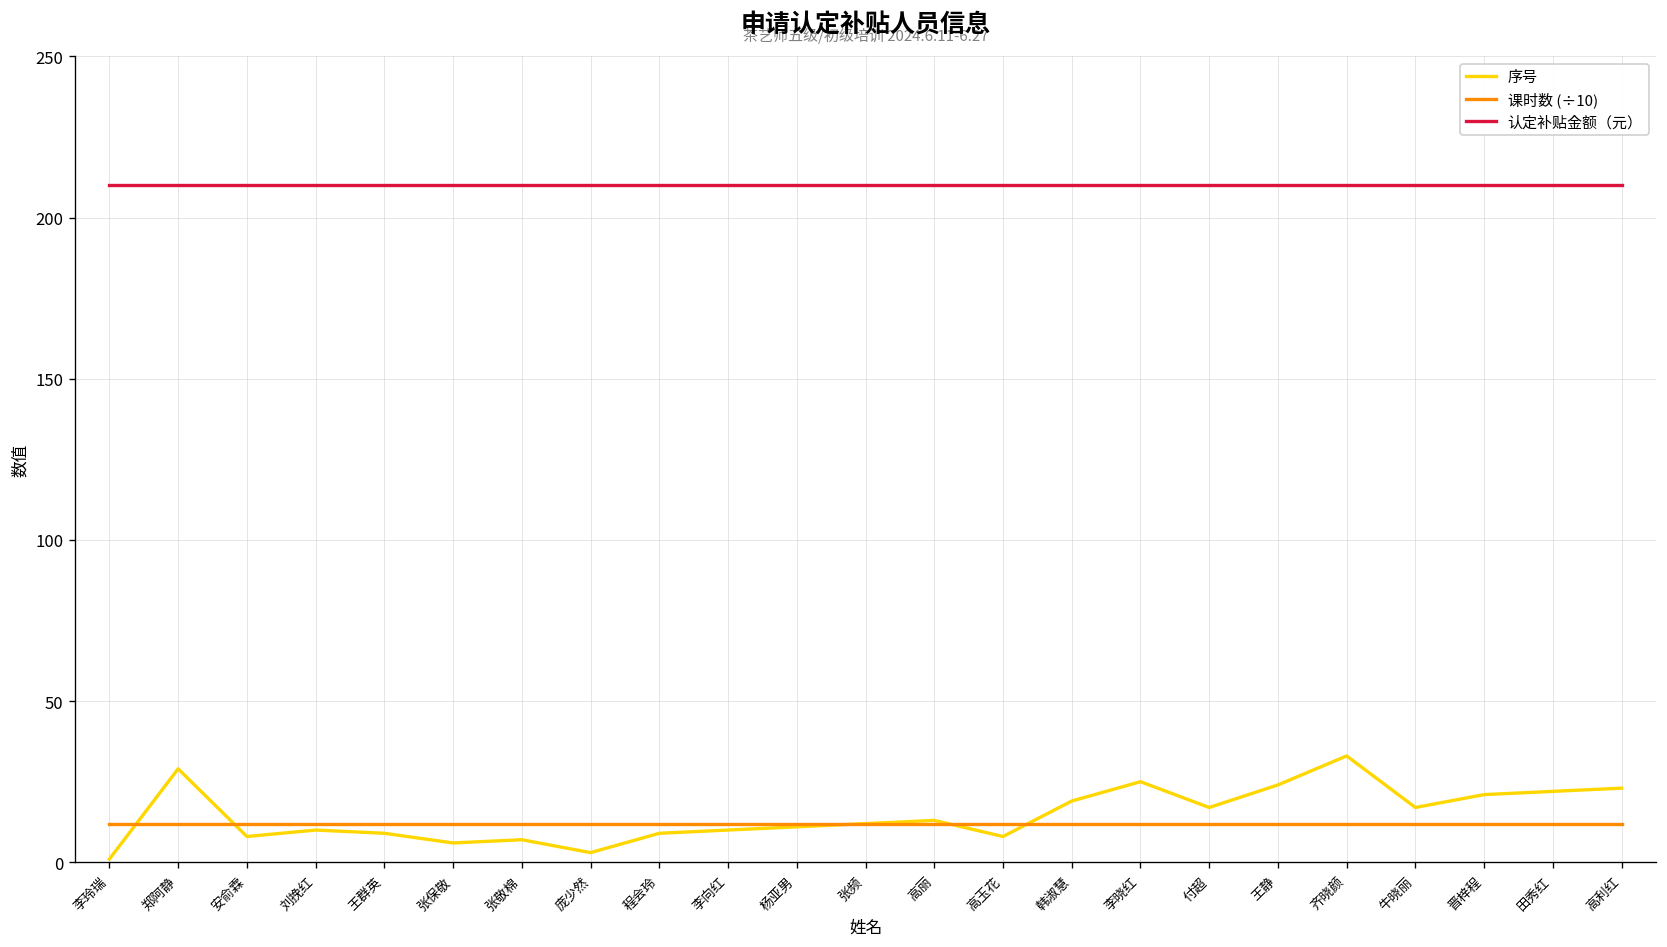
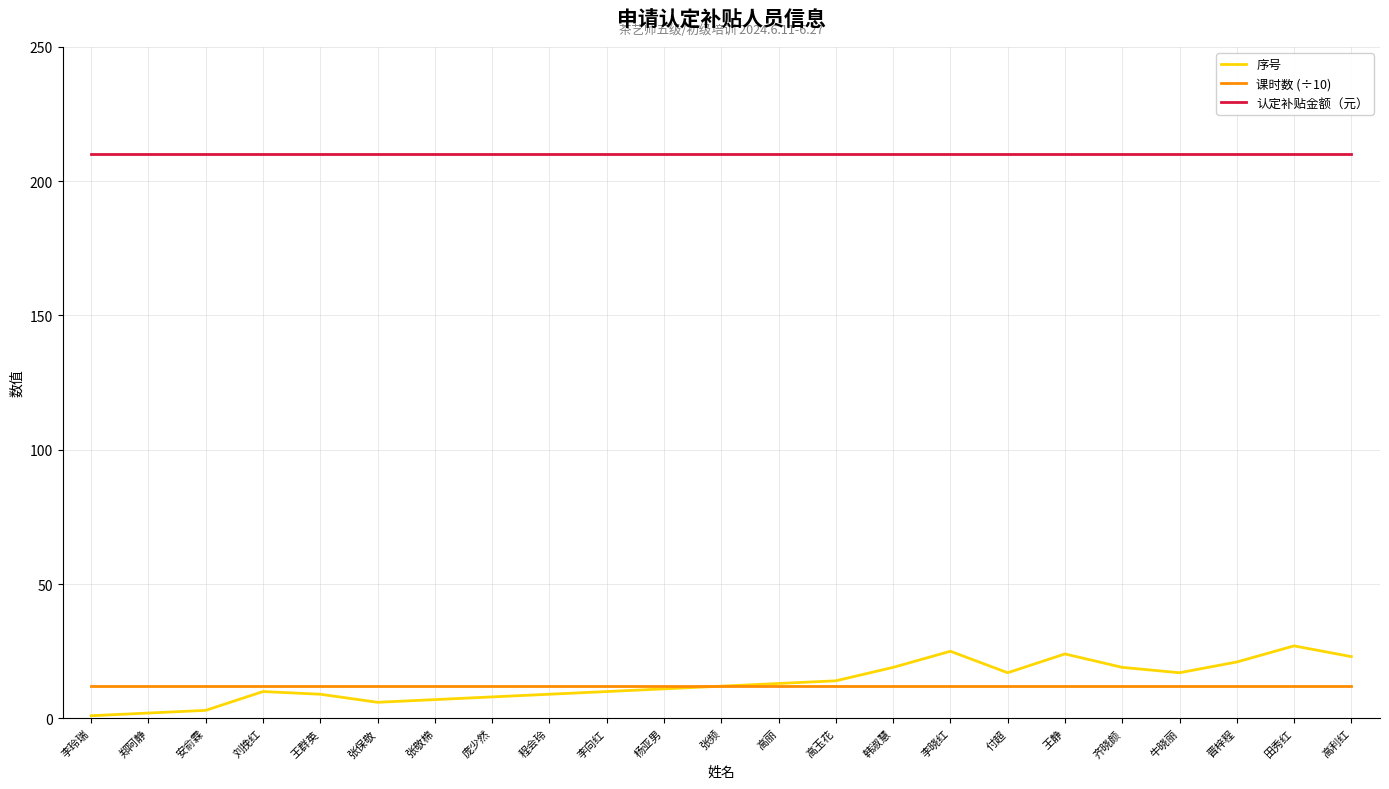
序号, 郑阿静: 29 -> 2
序号, 安俞霖: 8 -> 3
序号, 庞少然: 3 -> 8
序号, 高玉花: 8 -> 14
序号, 齐晓颜: 33 -> 19
序号, 田秀红: 22 -> 27
